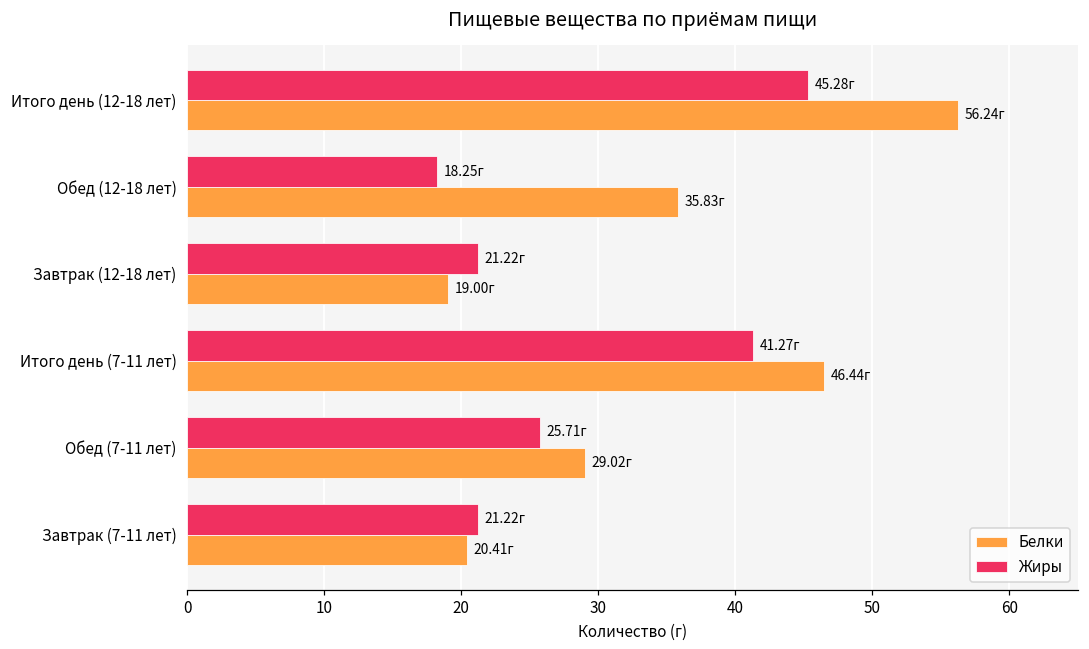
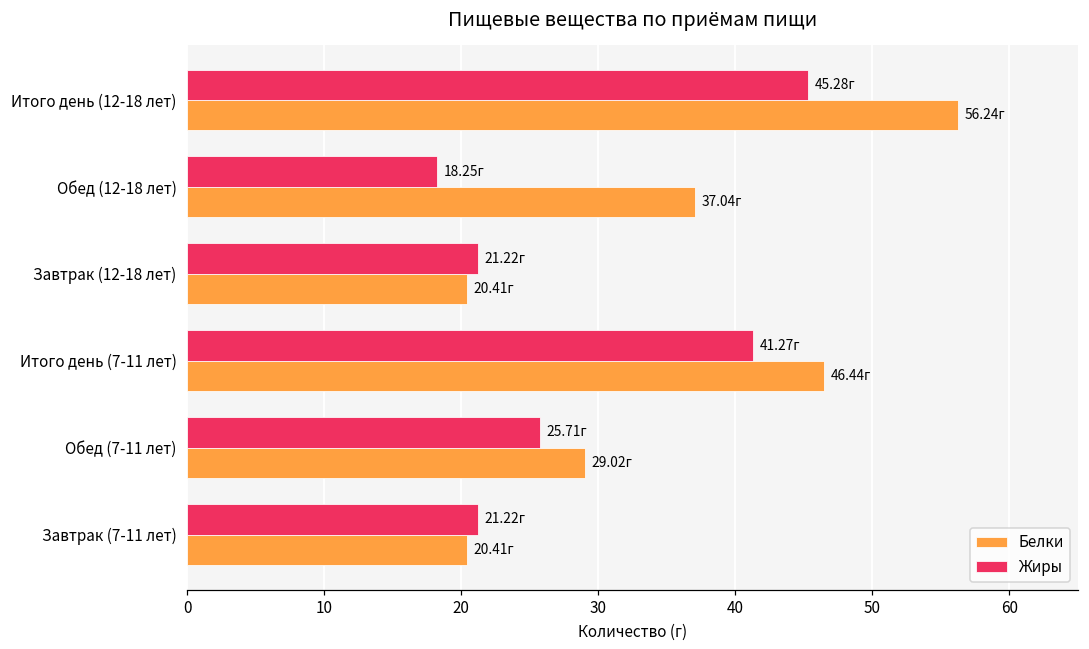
Белки, Обед (12-18 лет): 35.83г -> 37.04г
Белки, Завтрак (12-18 лет): 19.00г -> 20.41г
